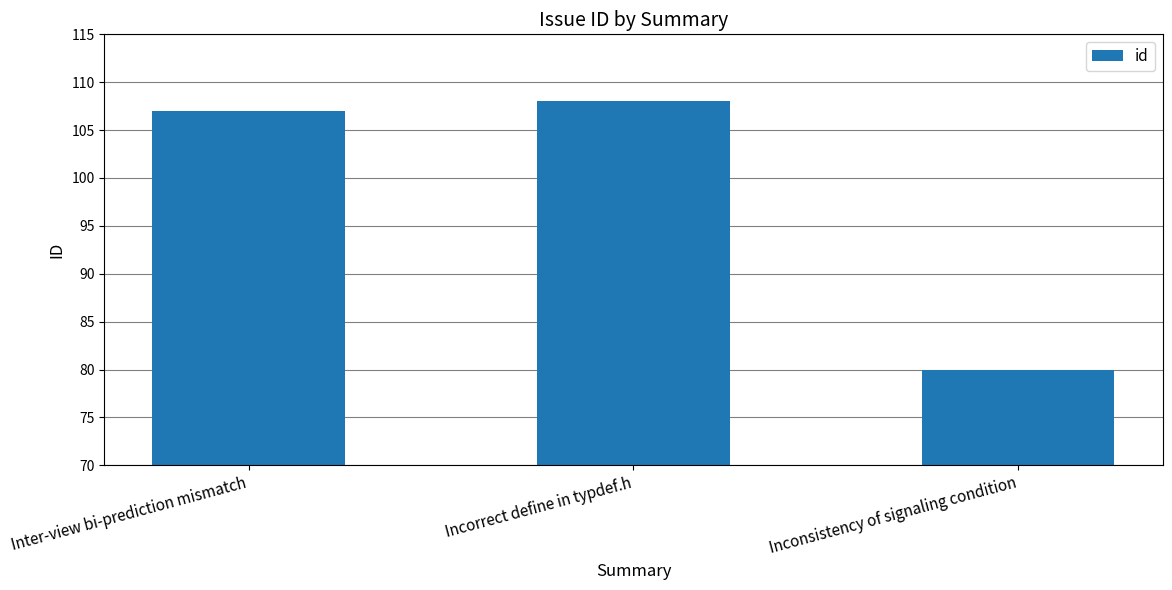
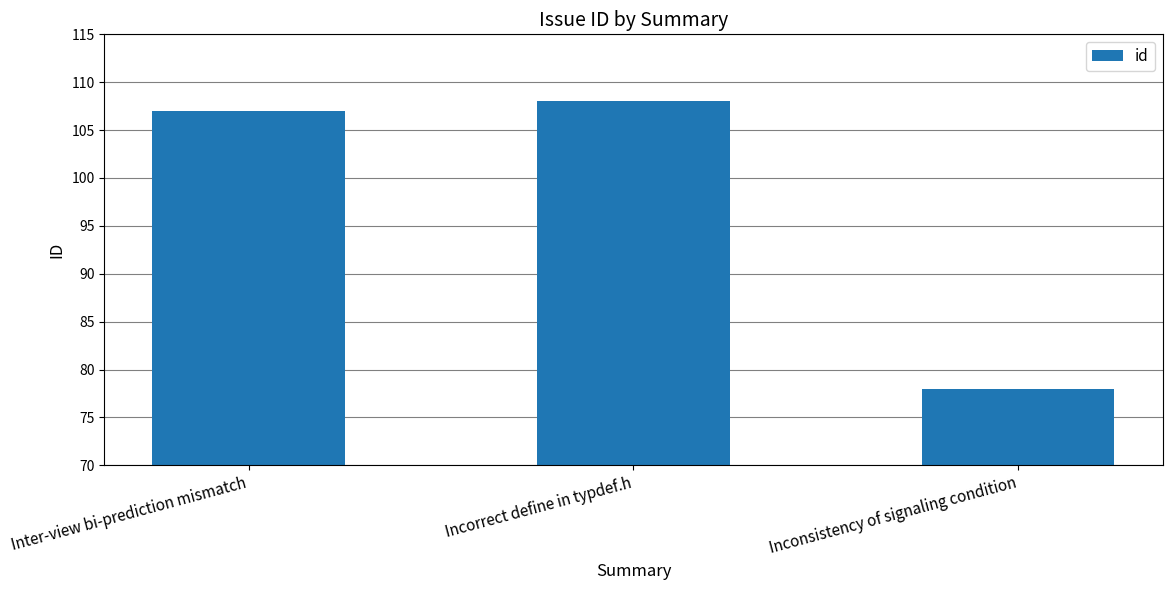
Inconsistency of signaling condition: 80 -> 78
